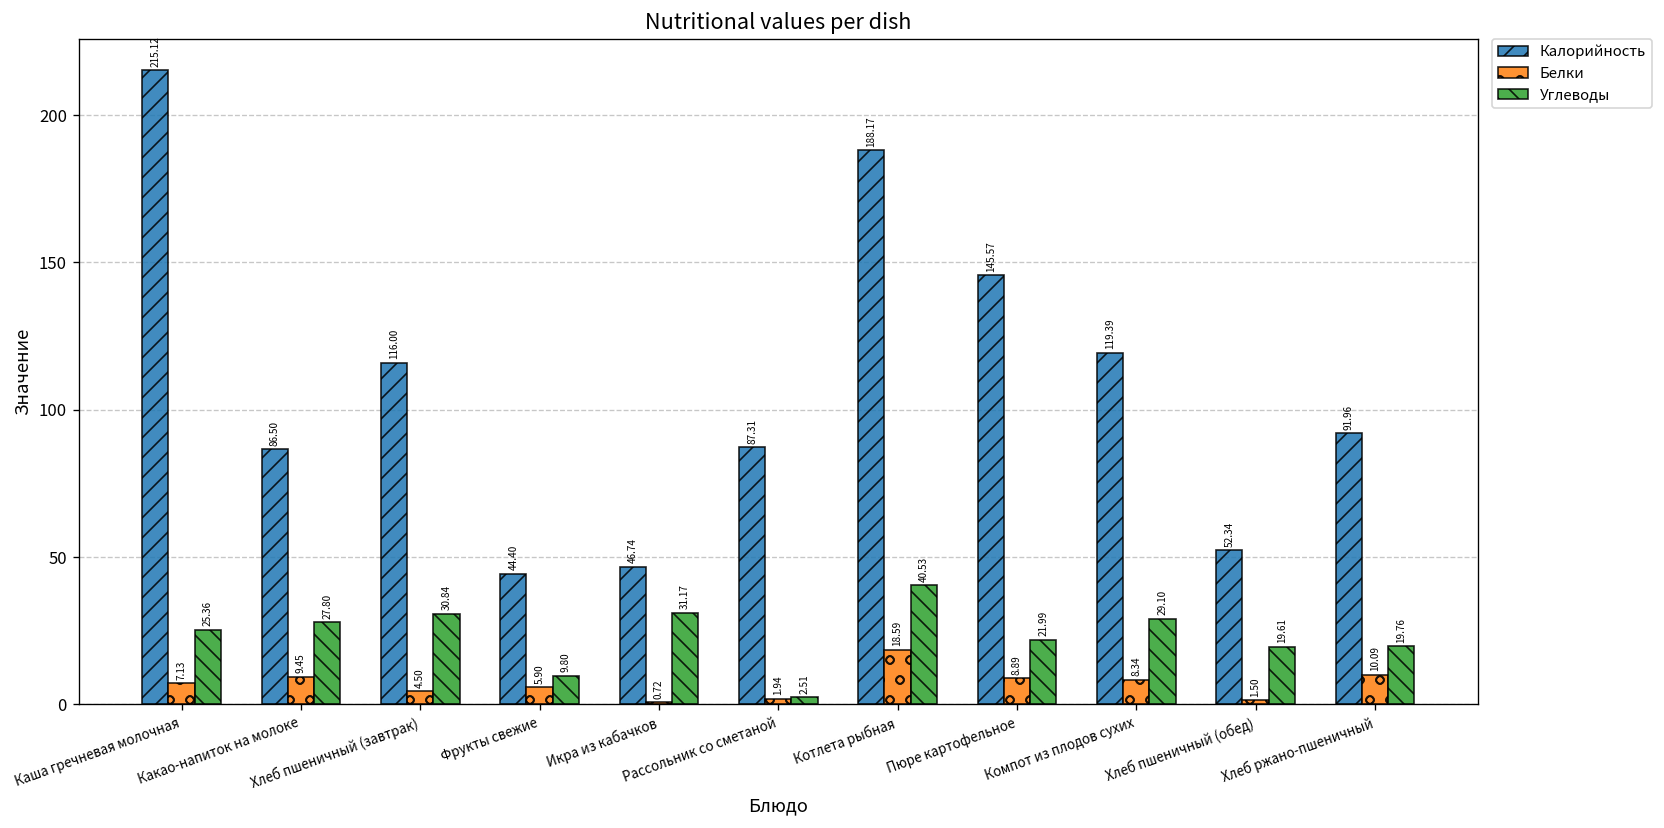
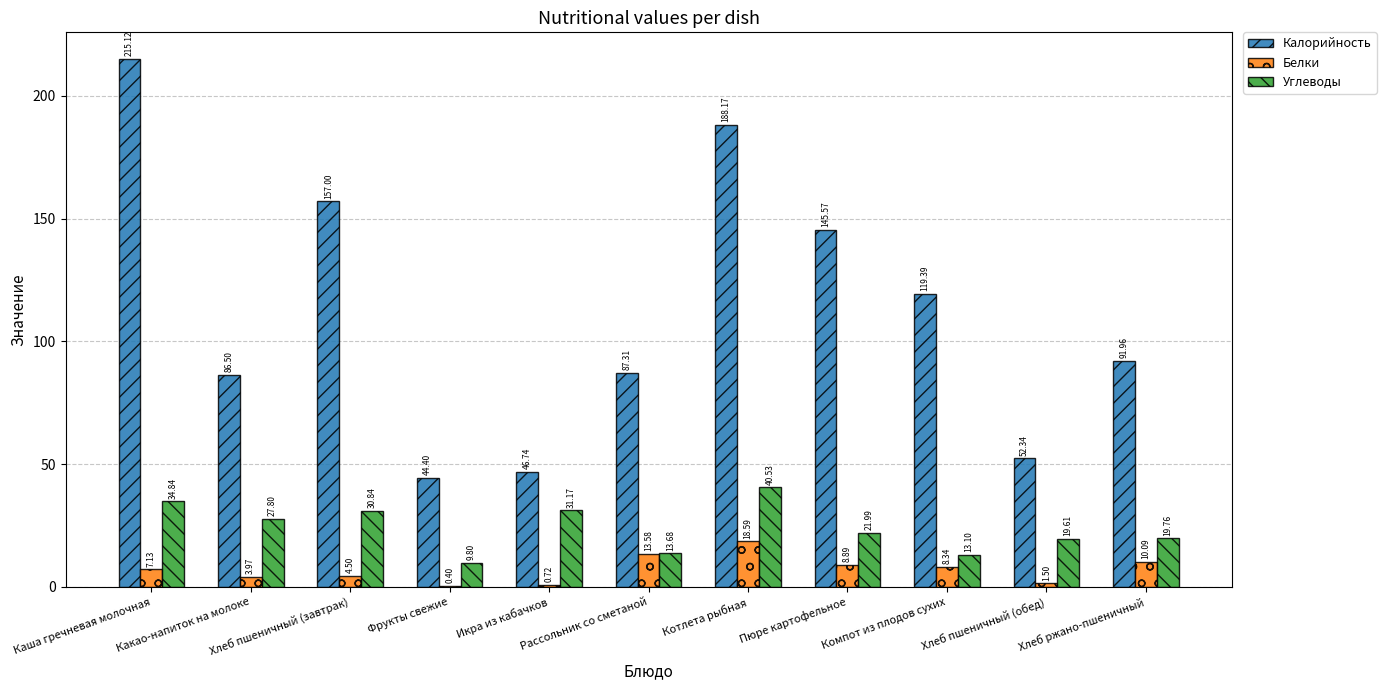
Углеводы, Каша гречневая молочная: 25.36 -> 34.84
Белки, Какао-напиток на молоке: 9.45 -> 3.97
Калорийность, Хлеб пшеничный (завтрак): 116.00 -> 157.00
Белки, Фрукты свежие: 5.90 -> 0.40
Белки, Рассольник со сметаной: 1.94 -> 13.58
Углеводы, Рассольник со сметаной: 2.51 -> 13.68
Углеводы, Компот из плодов сухих: 29.10 -> 13.10
